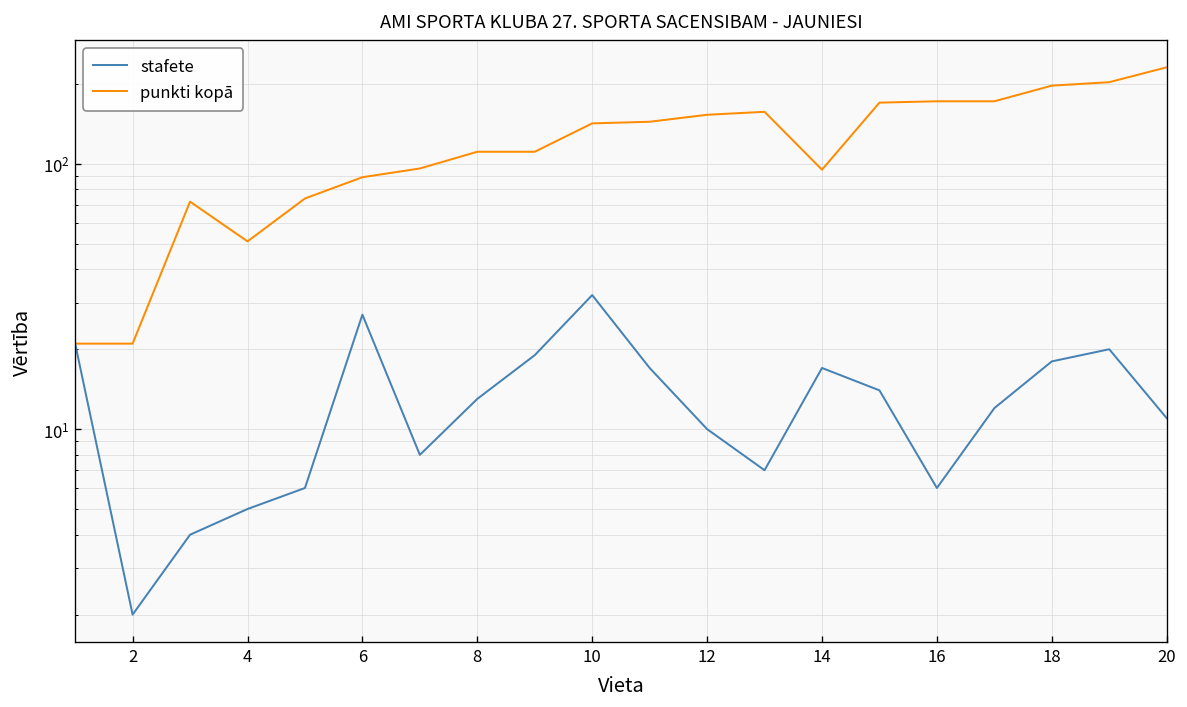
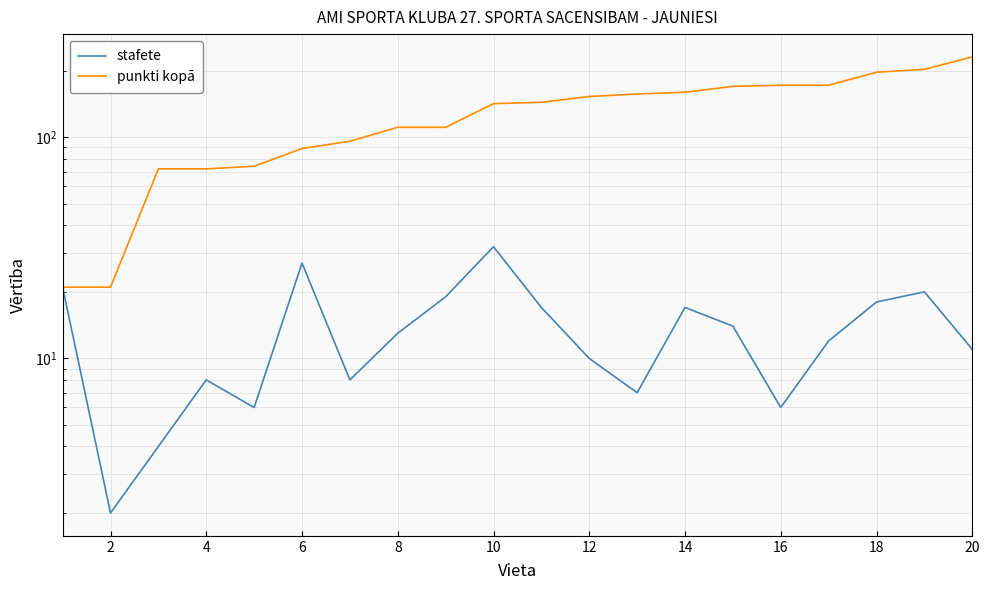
stafete, 4: 5 -> 8
punkti kopā, 4: 51 -> 72
punkti kopā, 14: 95 -> 160
